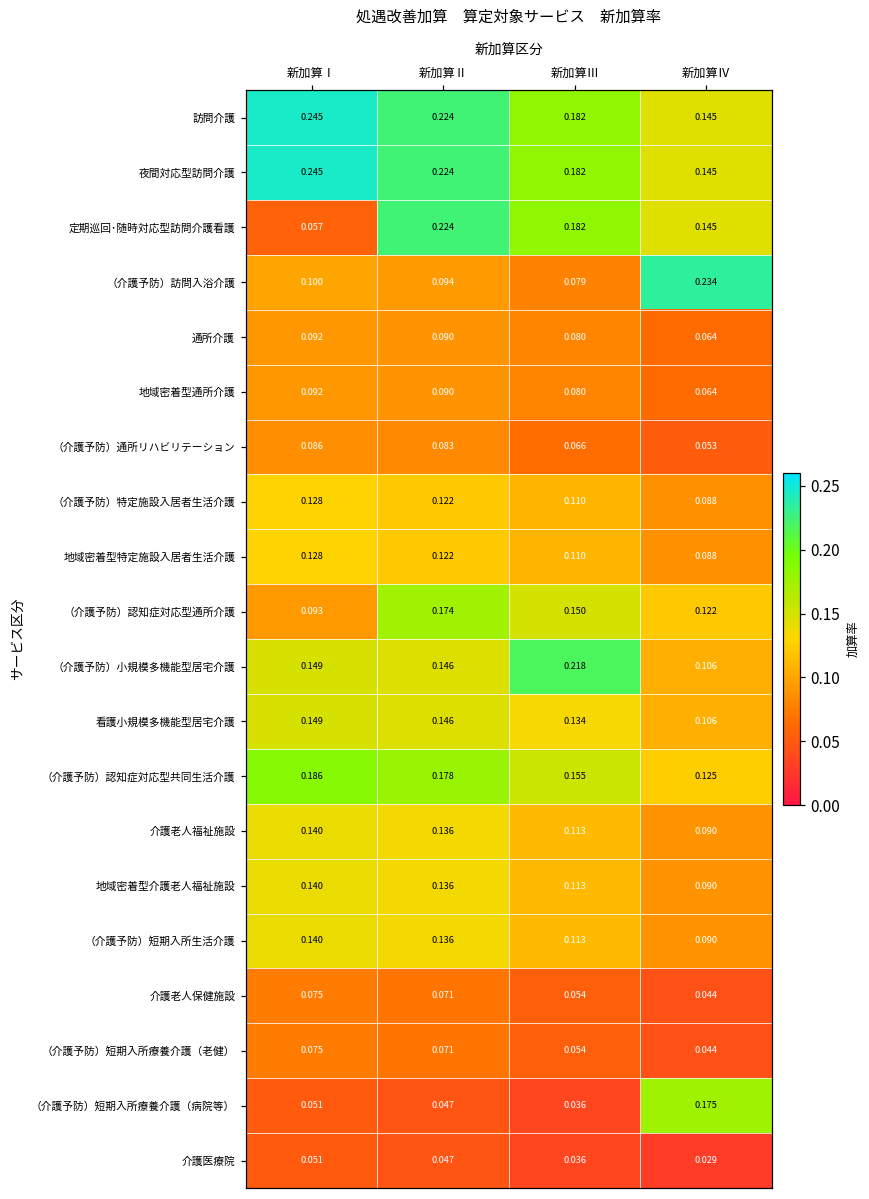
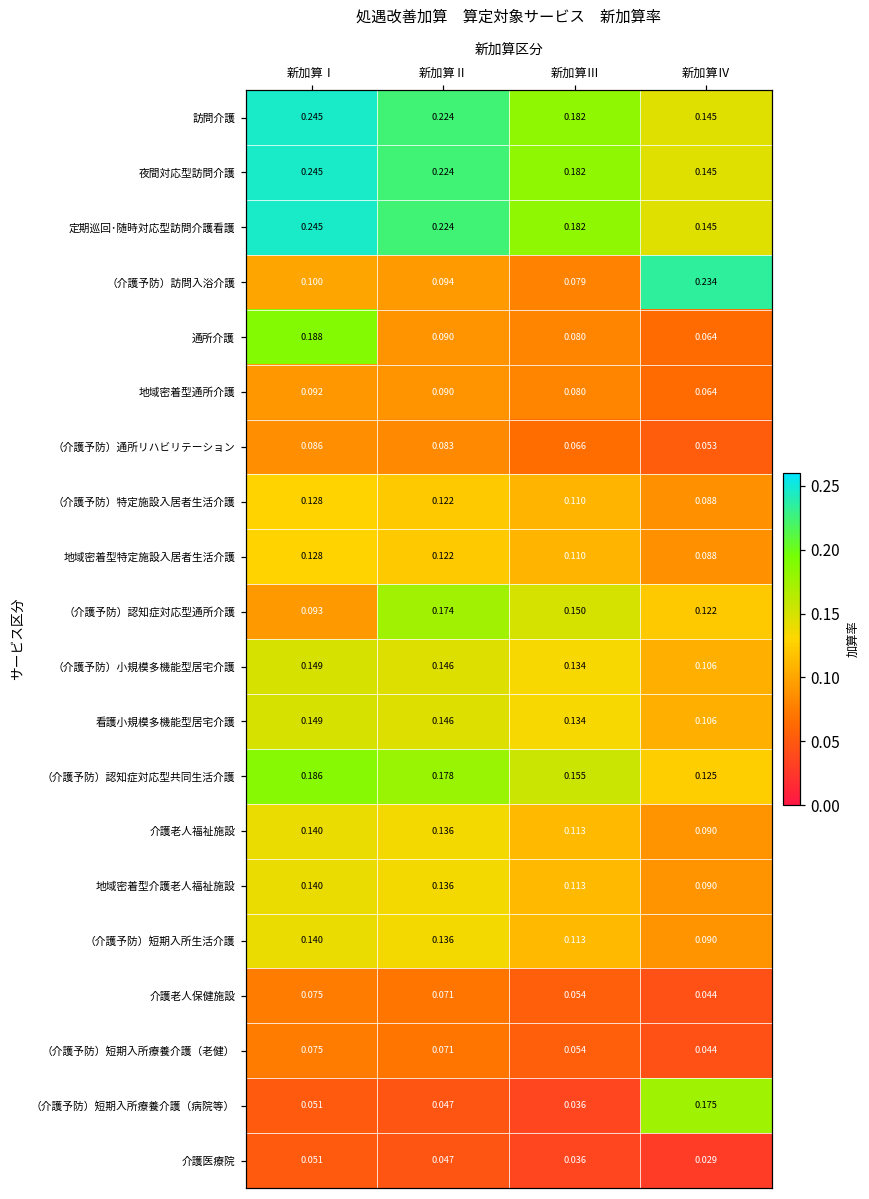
定期巡回･随時対応型訪問介護看護, 新加算Ⅰ: 0.057 -> 0.245
通所介護, 新加算Ⅰ: 0.092 -> 0.188
（介護予防）小規模多機能型居宅介護, 新加算Ⅲ: 0.218 -> 0.134
